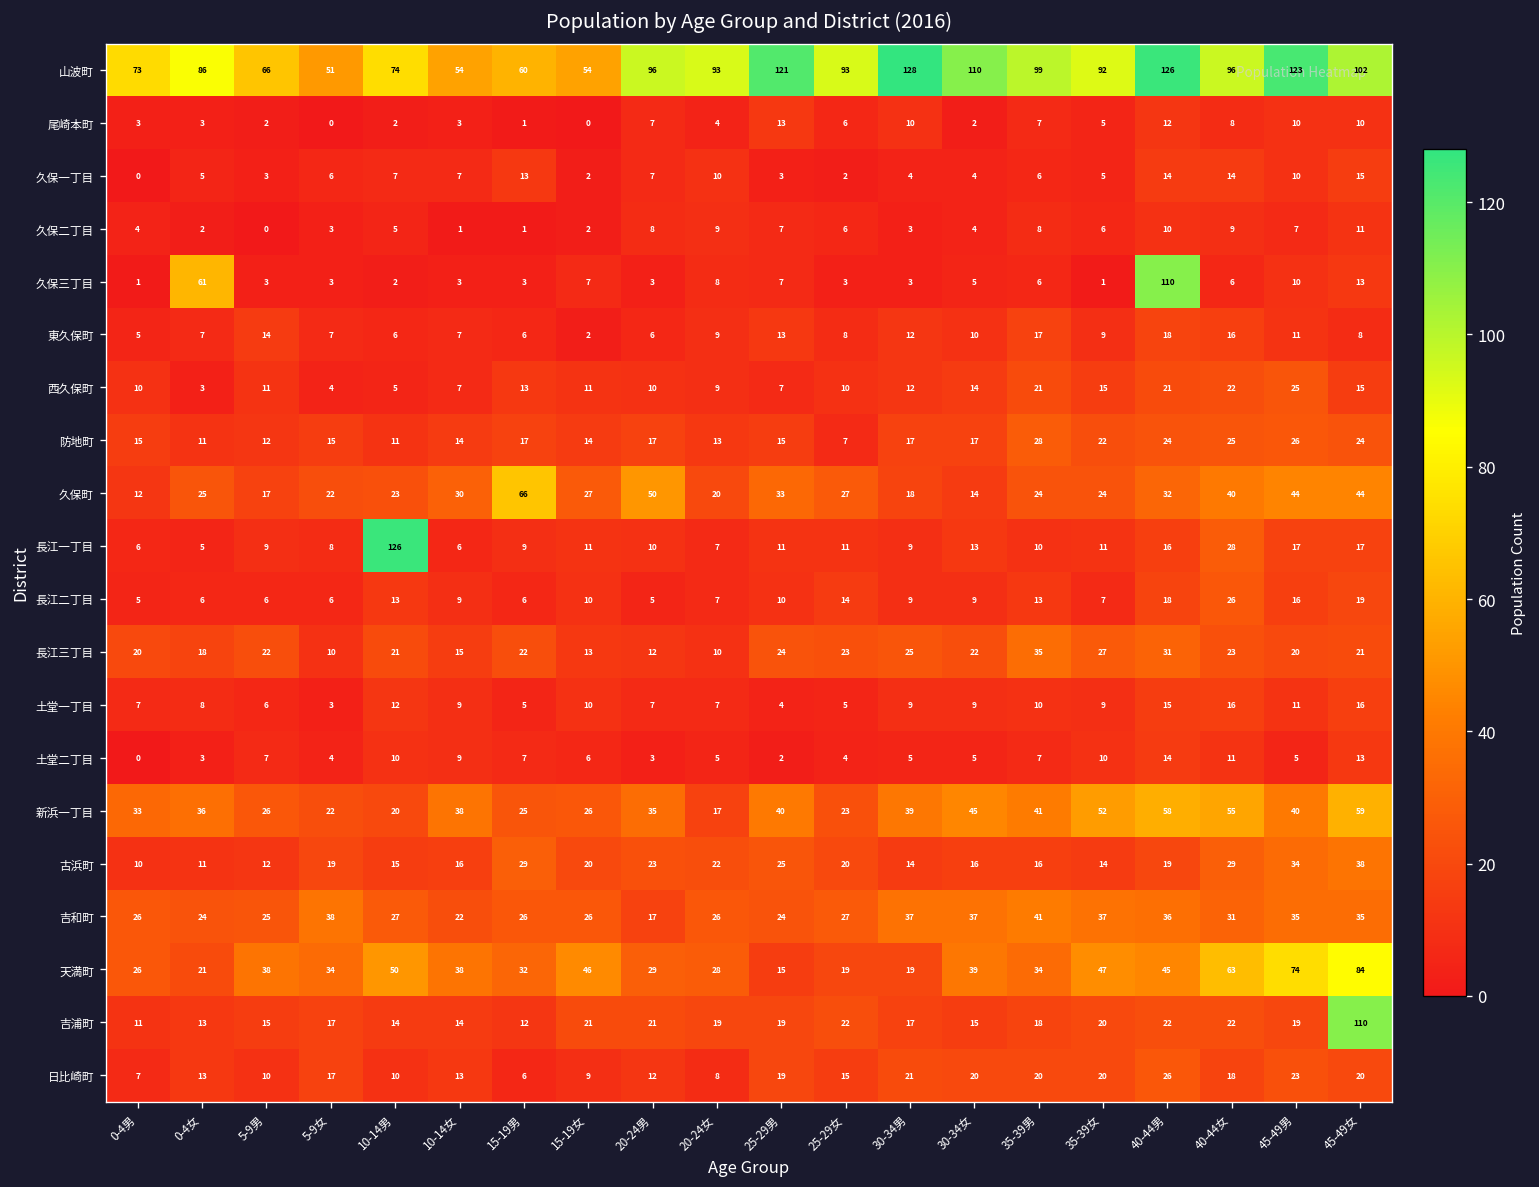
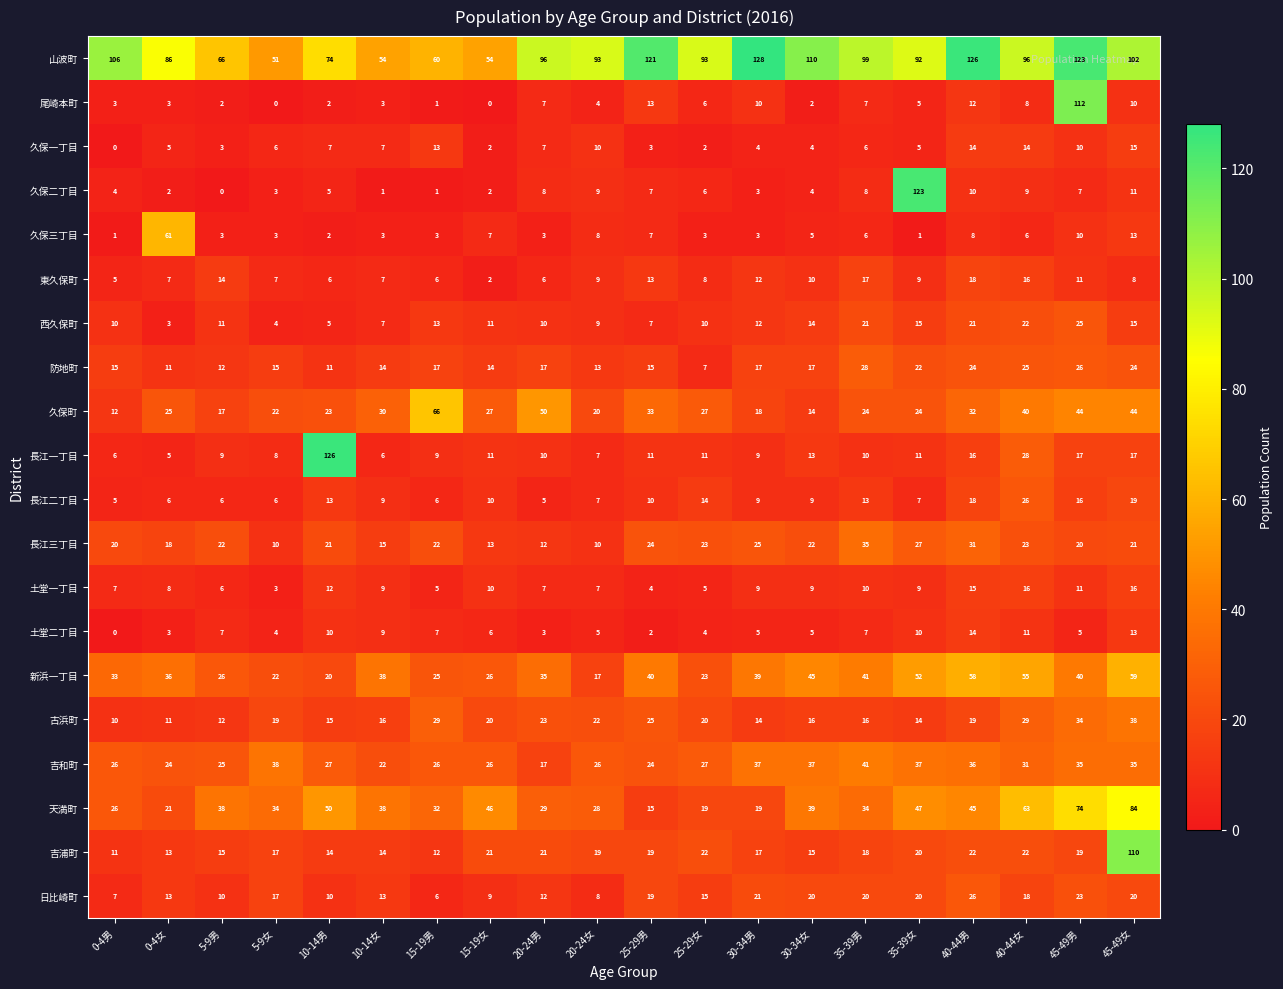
山波町, 0-4男: 73 -> 106
尾崎本町, 45-49男: 10 -> 112
久保二丁目, 35-39女: 6 -> 123
久保三丁目, 40-44男: 110 -> 8
